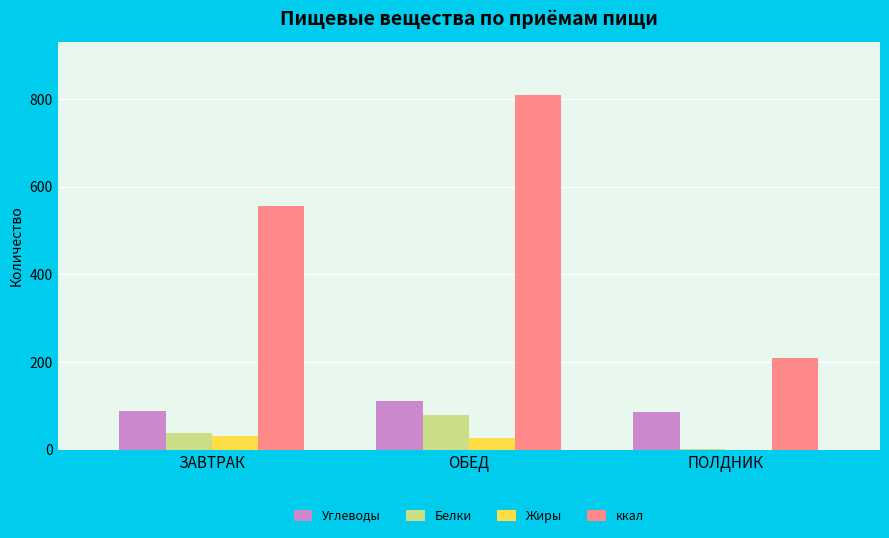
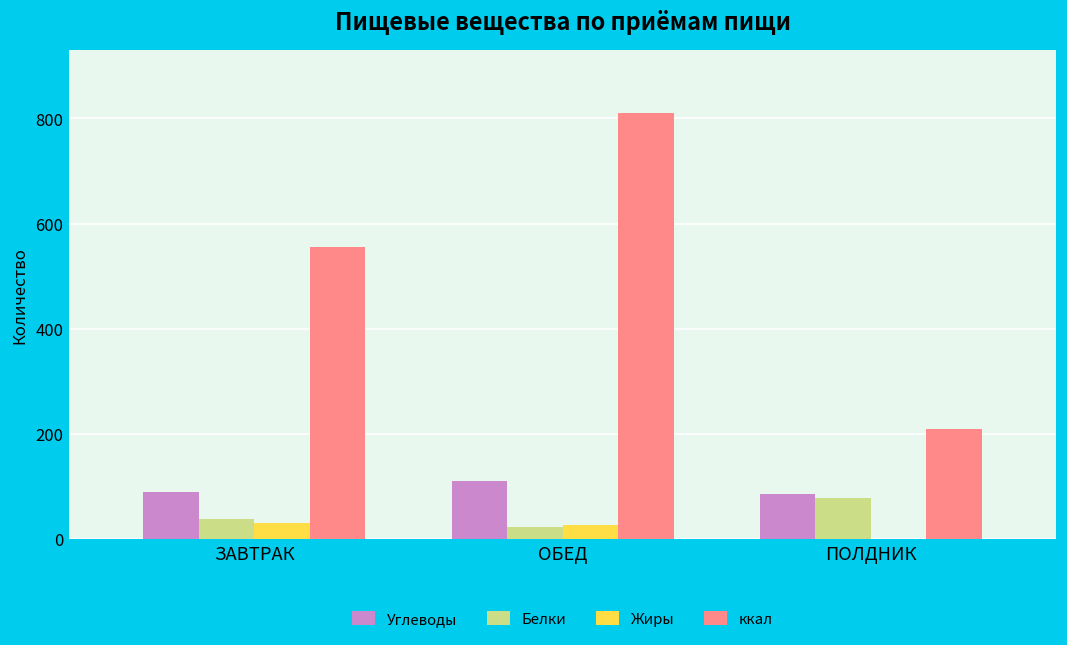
Белки, ОБЕД: 80 -> 20
Белки, ПОЛДНИК: 0 -> 80
